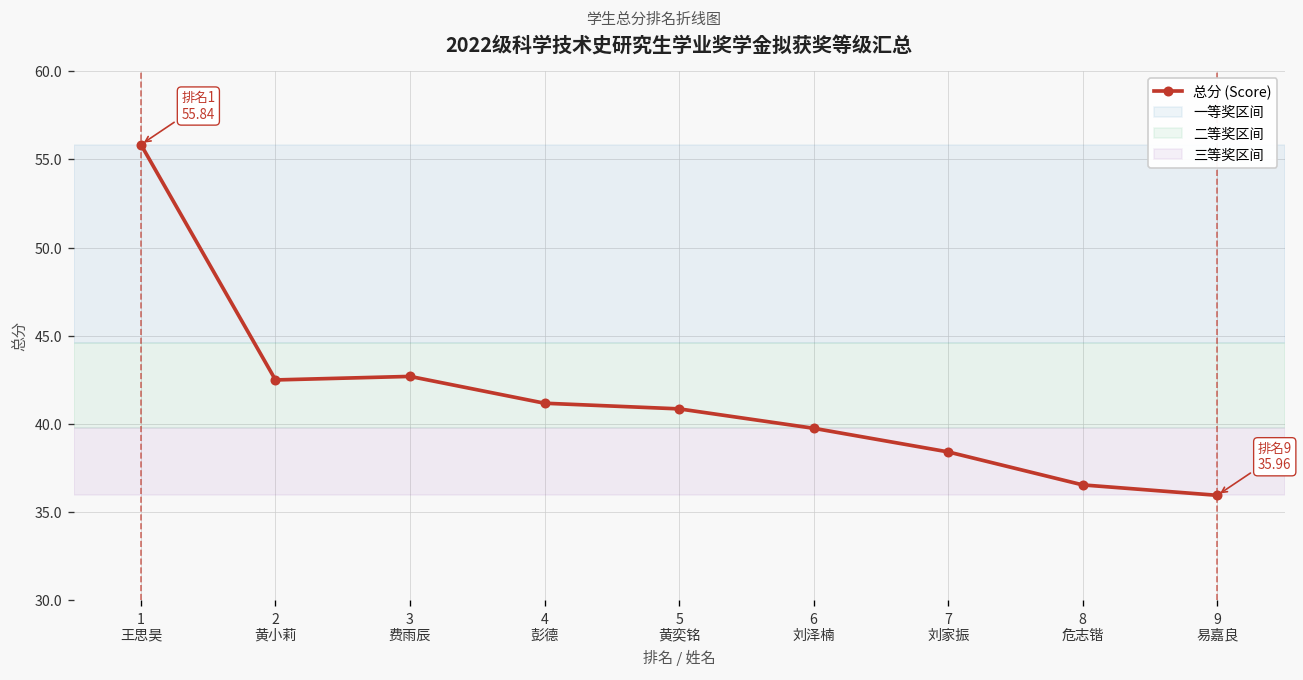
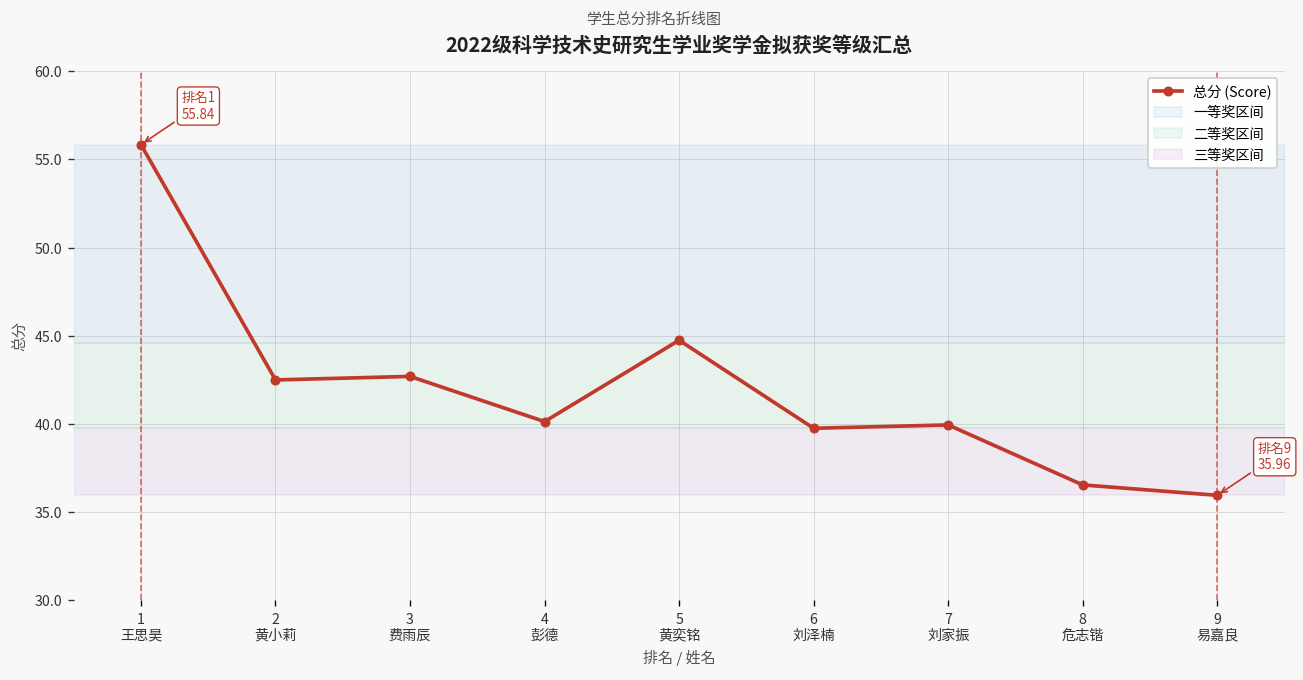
4 彭德: 41.2 -> 40.1
5 黄奕铭: 40.9 -> 44.8
7 刘家振: 38.4 -> 40.0
